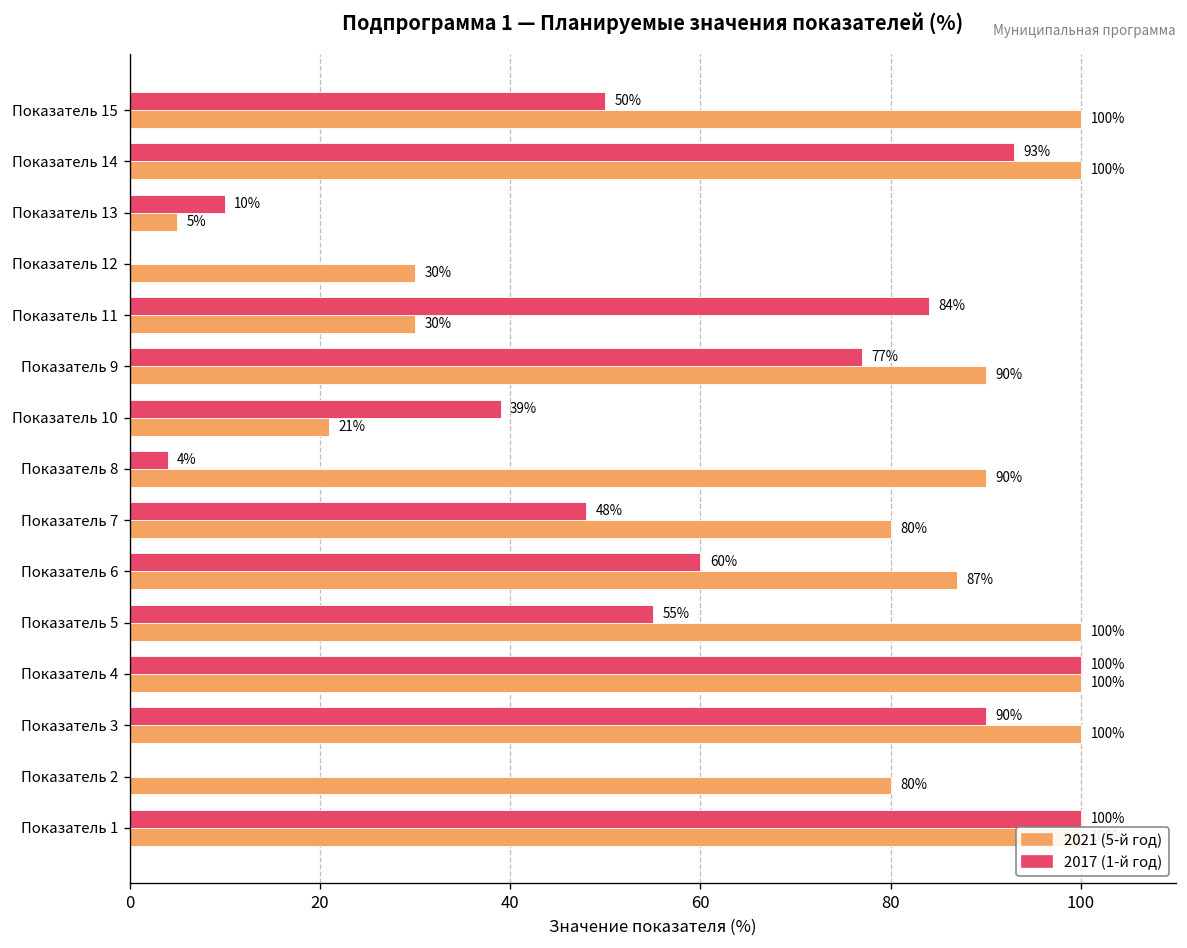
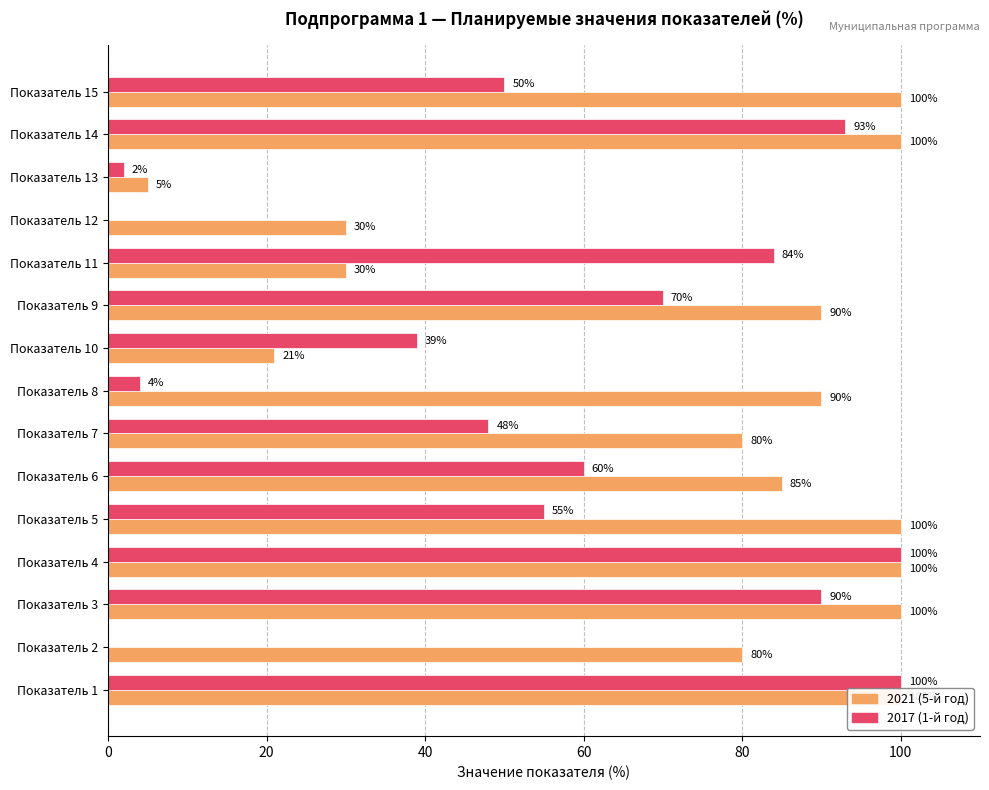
2017 (1-й год), Показатель 13: 10% -> 2%
2017 (1-й год), Показатель 9: 77% -> 70%
2021 (5-й год), Показатель 6: 87% -> 85%
